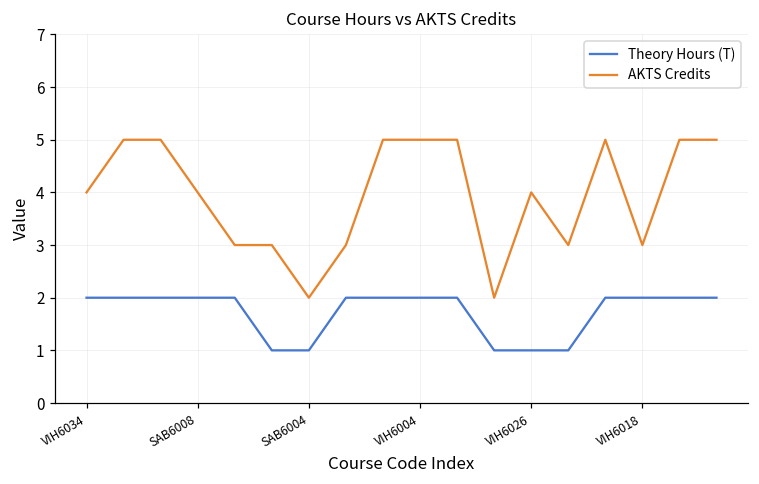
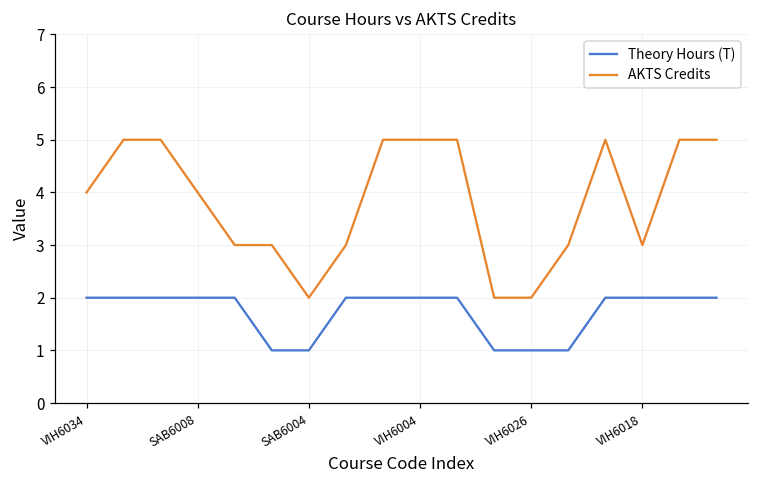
AKTS Credits, VIH6026: 4 -> 2
